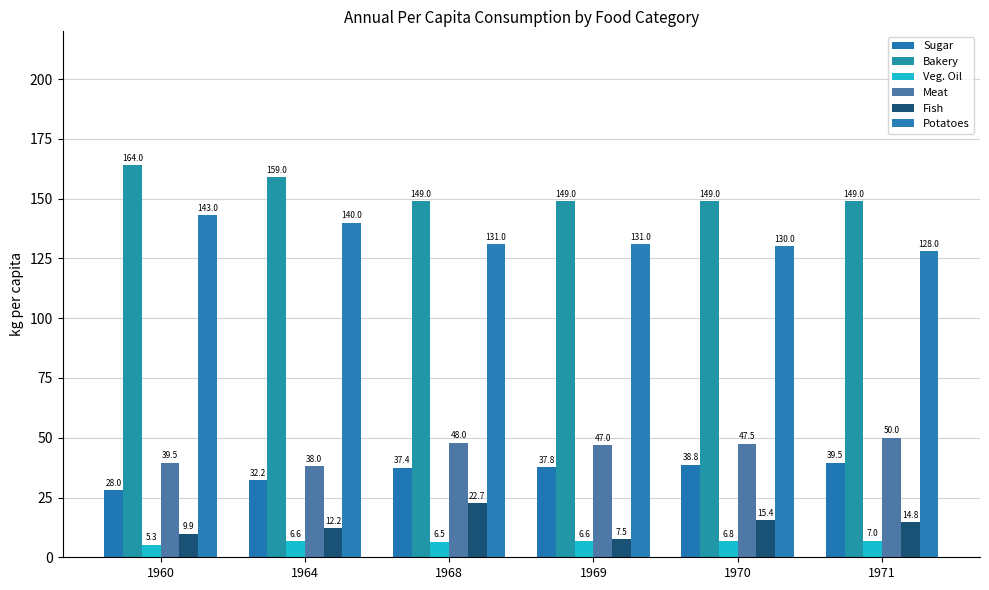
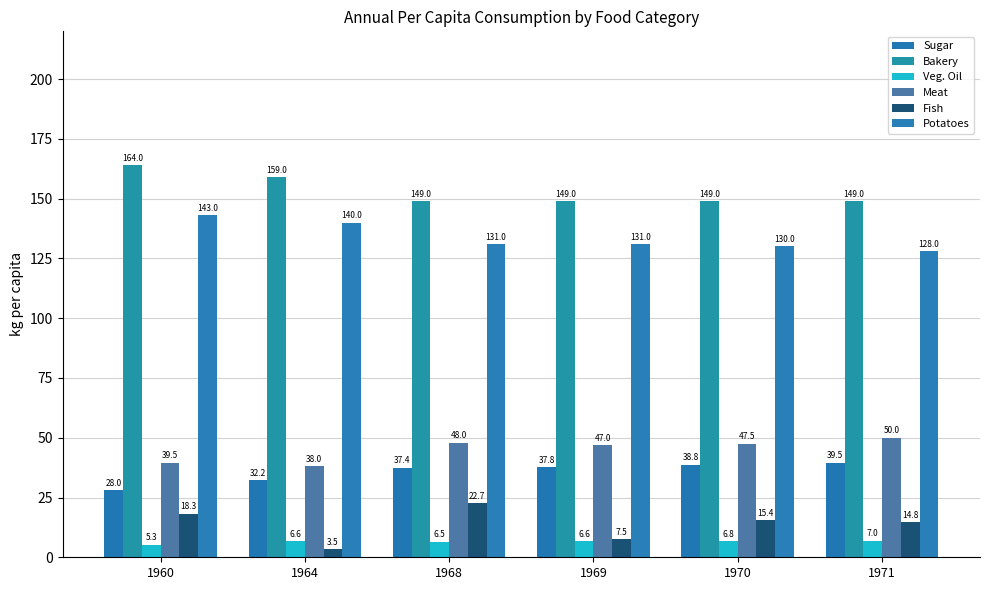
Fish, 1960: 9.9 -> 18.3
Fish, 1964: 12.2 -> 3.5
